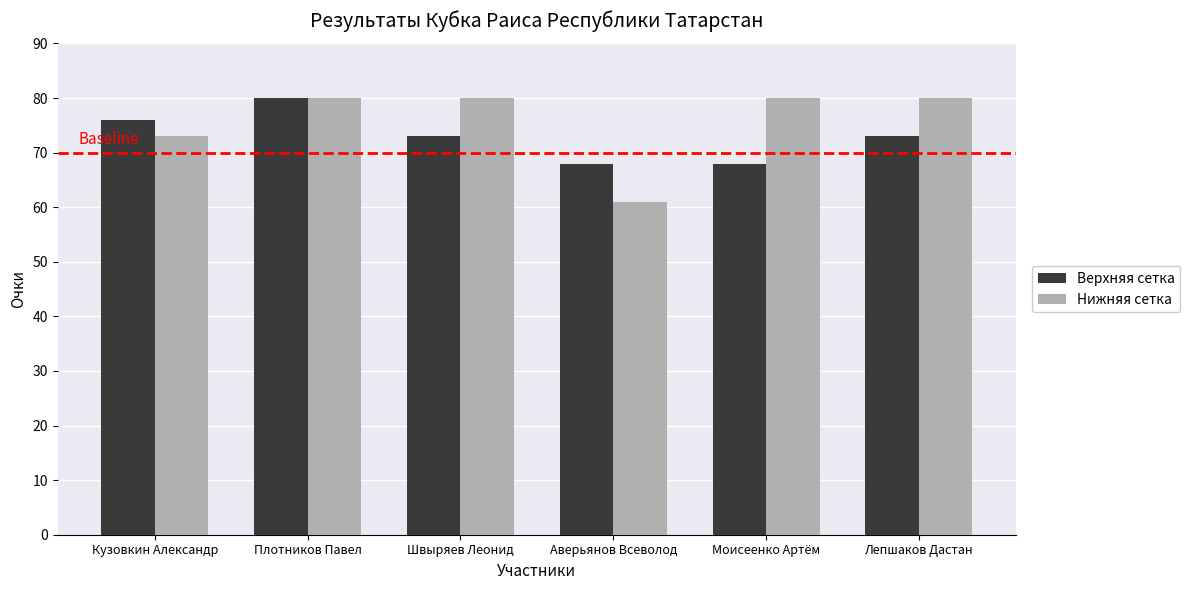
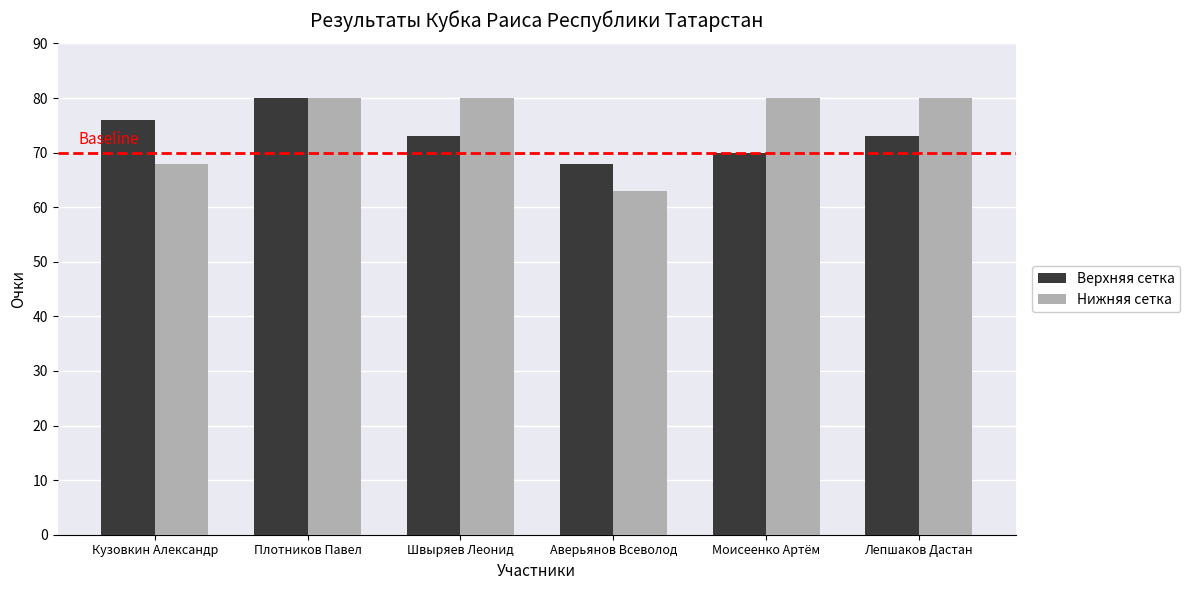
Нижняя сетка, Кузовкин Александр: 73 -> 68
Нижняя сетка, Аверьянов Всеволод: 61 -> 63
Верхняя сетка, Моисеенко Артём: 68 -> 70
